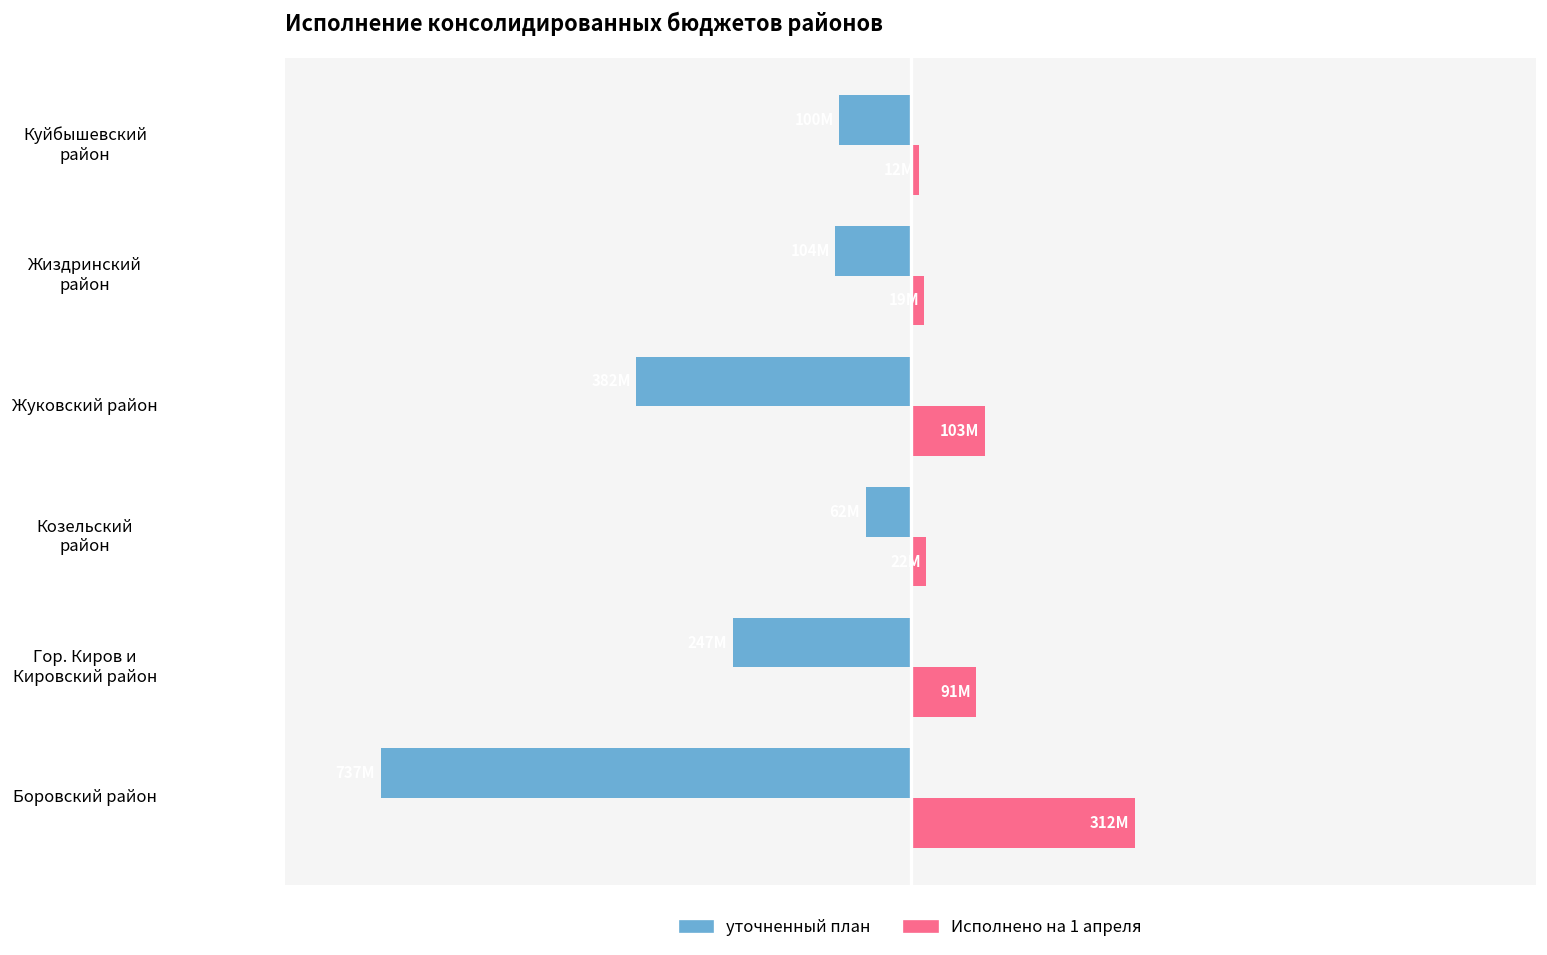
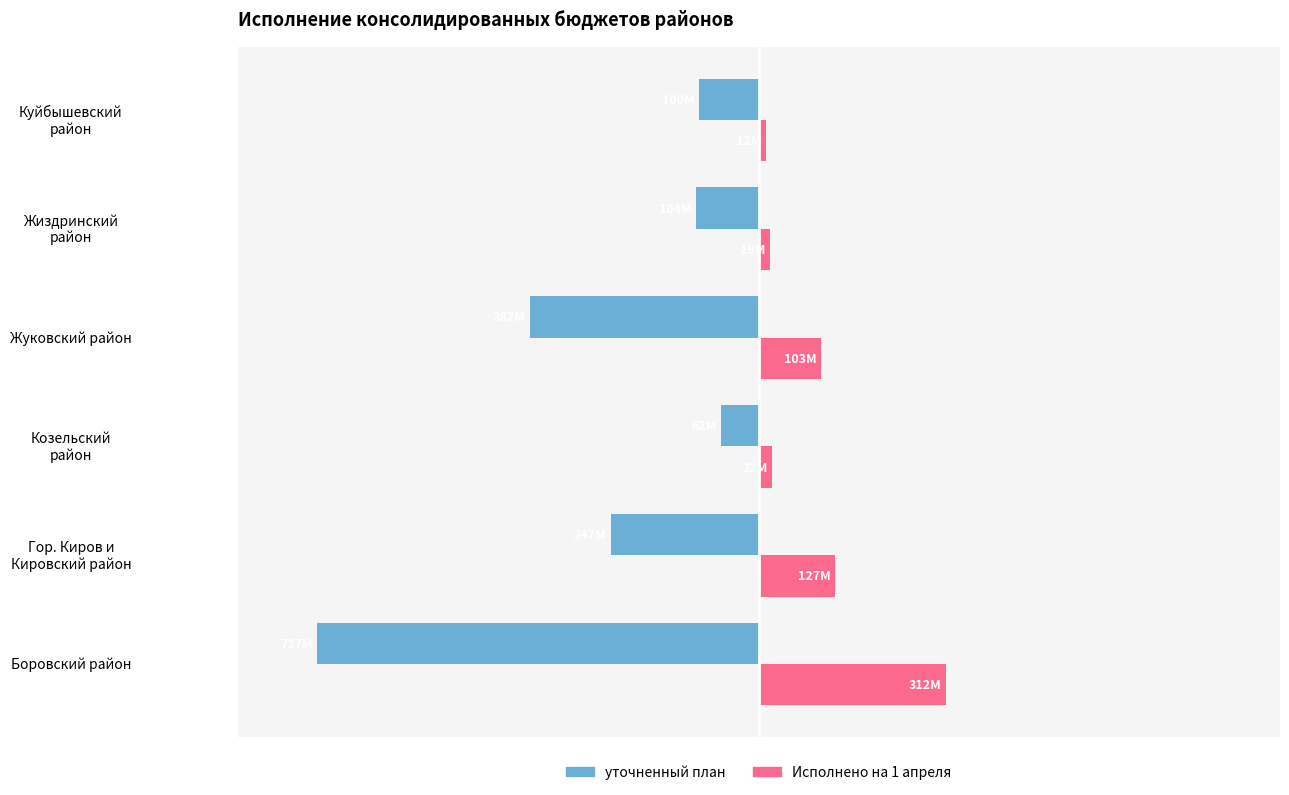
Исполнено на 1 апреля, Гор. Киров и Кировский район: 91M -> 127M
